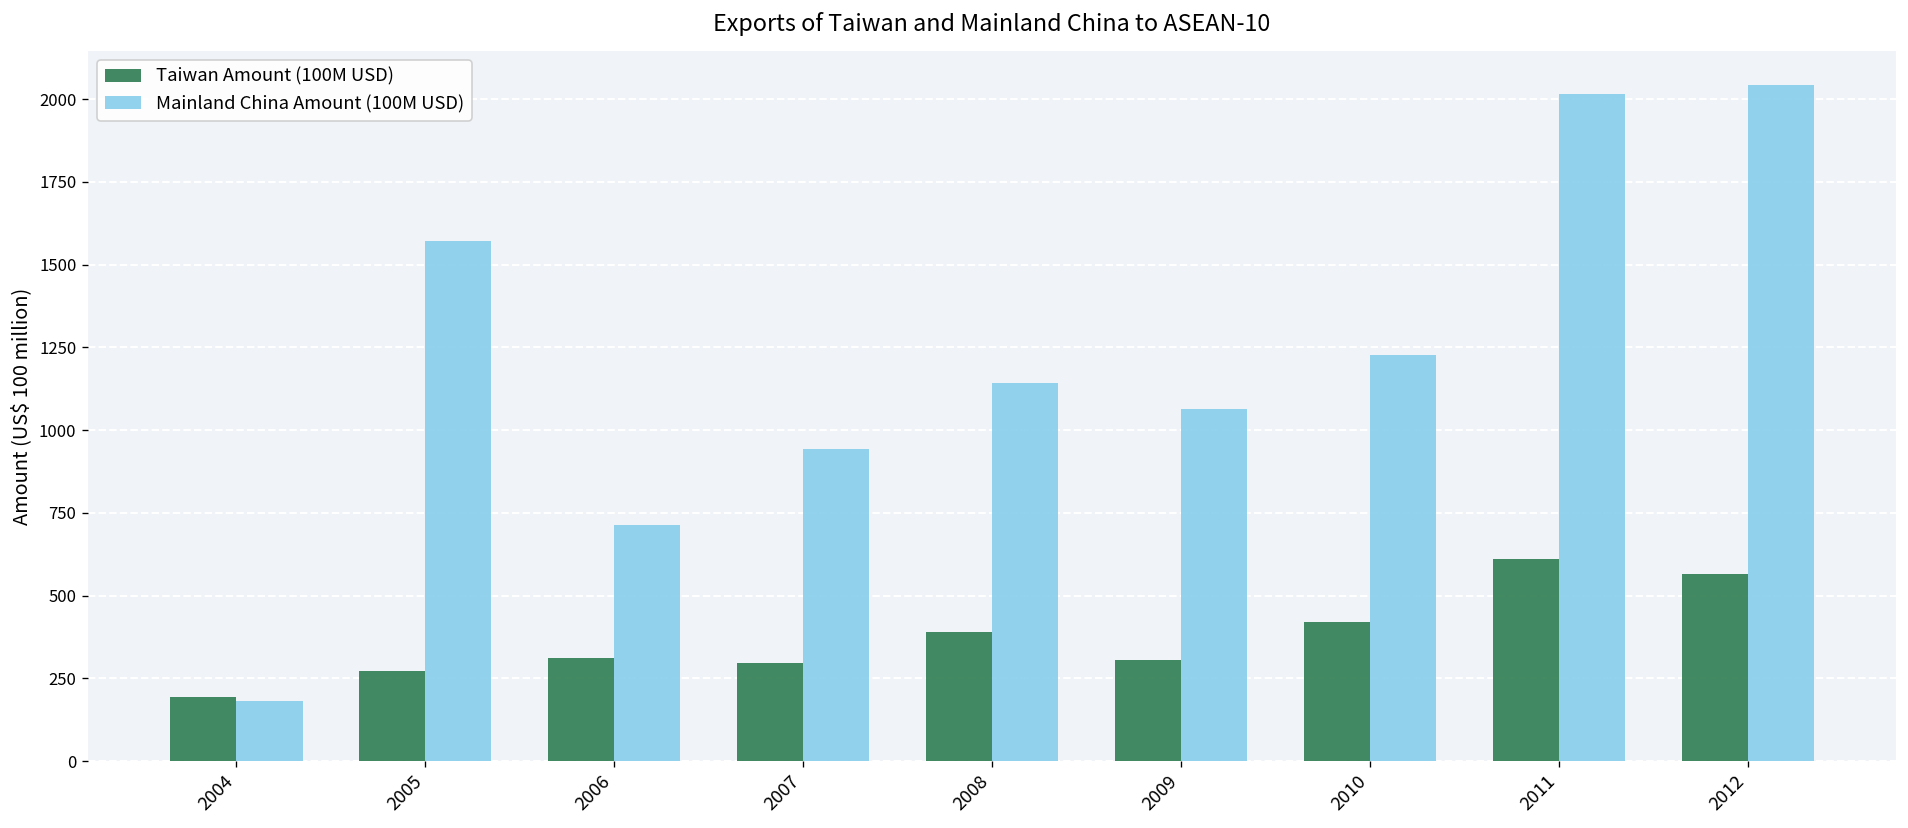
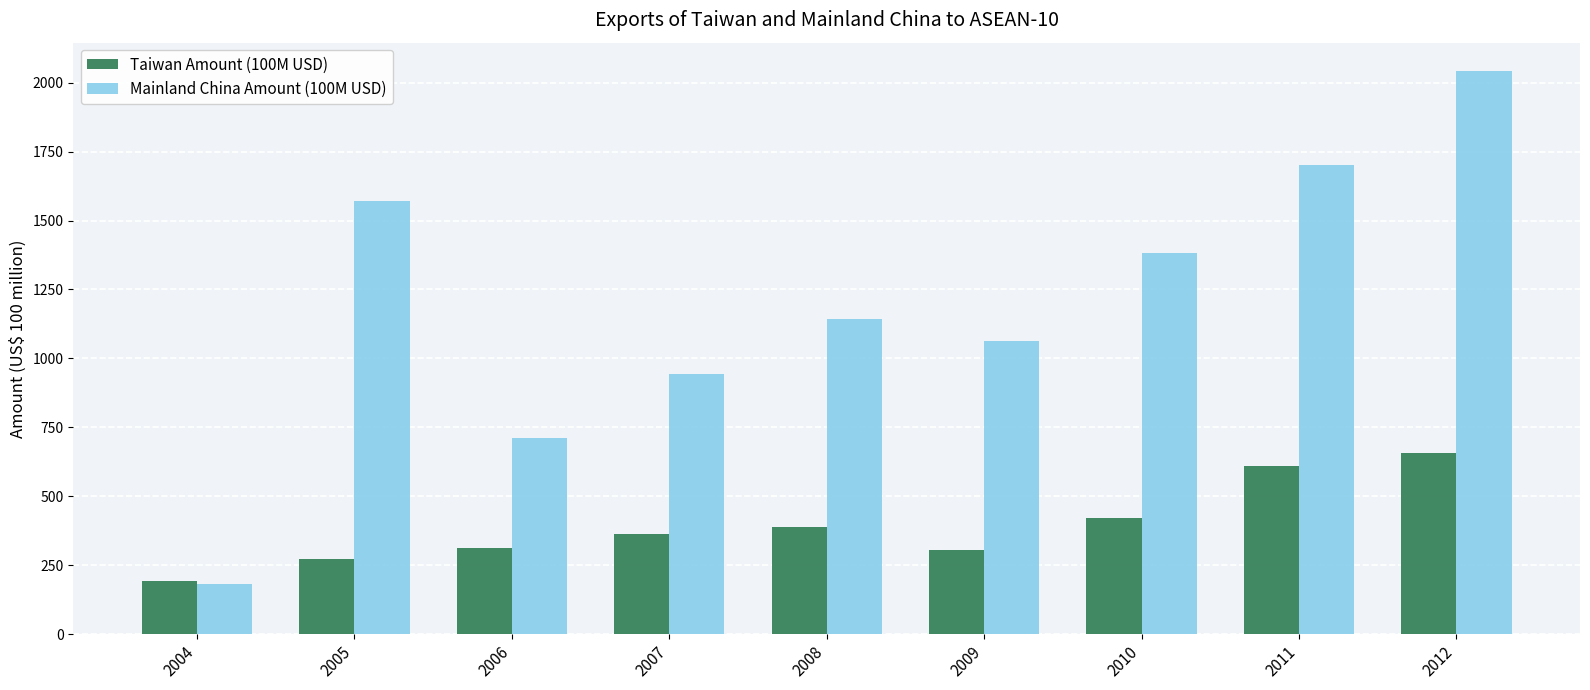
Taiwan Amount (100M USD), 2007: 300 -> 360
Mainland China Amount (100M USD), 2010: 1230 -> 1380
Mainland China Amount (100M USD), 2011: 2010 -> 1700
Taiwan Amount (100M USD), 2012: 570 -> 660
